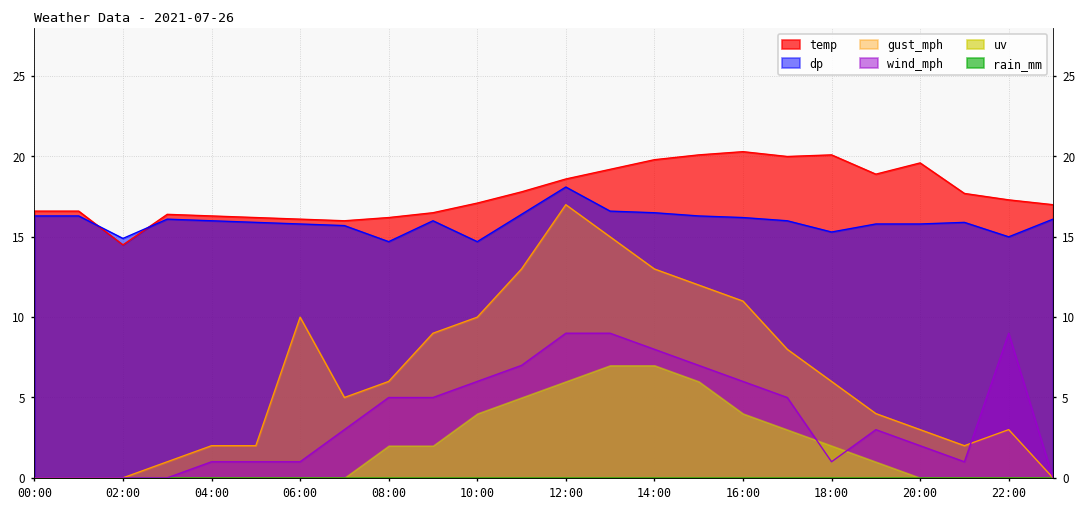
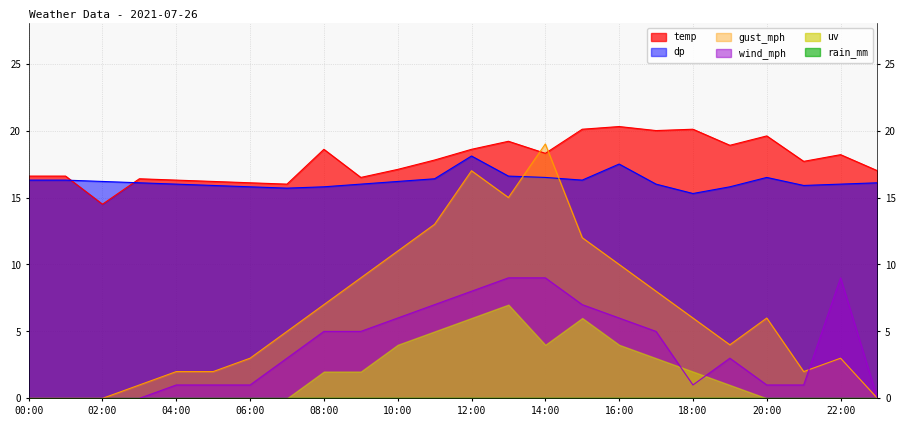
dp, 02:00: 14.9 -> 16.2
gust_mph, 06:00: 10 -> 3
temp, 08:00: 16.2 -> 18.6
dp, 08:00: 14.7 -> 15.8
gust_mph, 08:00: 6 -> 7
dp, 10:00: 14.7 -> 16.2
gust_mph, 10:00: 10 -> 11
wind_mph, 12:00: 9 -> 8
temp, 14:00: 19.8 -> 18.3
gust_mph, 14:00: 13 -> 19
wind_mph, 14:00: 8 -> 9
uv, 14:00: 7 -> 4
dp, 16:00: 16.2 -> 17.5
gust_mph, 16:00: 11 -> 10
dp, 20:00: 15.8 -> 16.5
gust_mph, 20:00: 3 -> 6
wind_mph, 20:00: 2 -> 1
temp, 22:00: 17.3 -> 18.2
dp, 22:00: 15 -> 16
